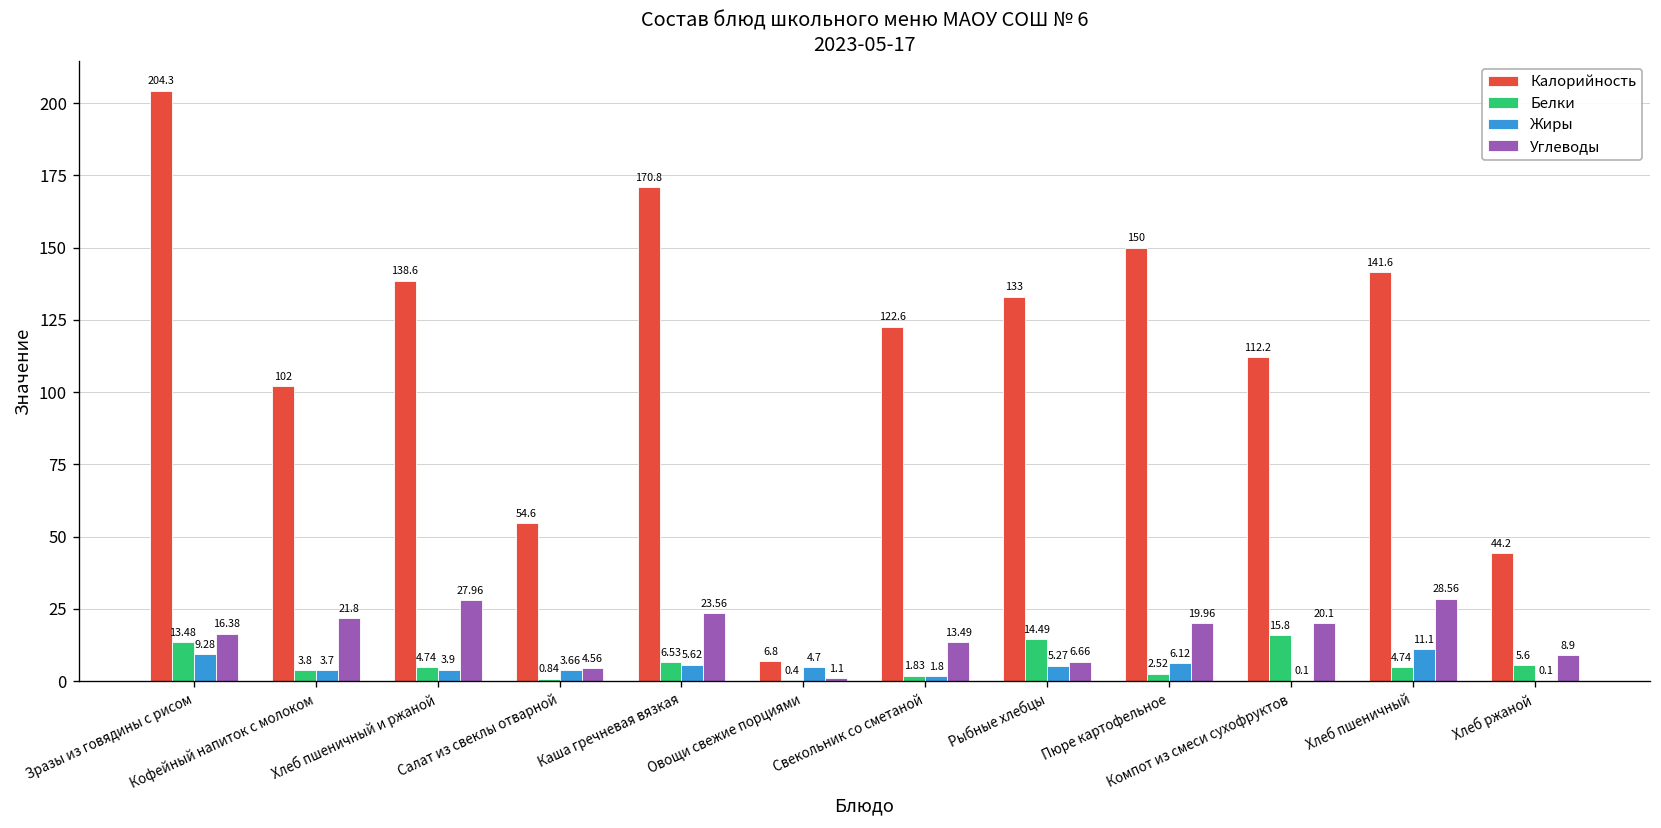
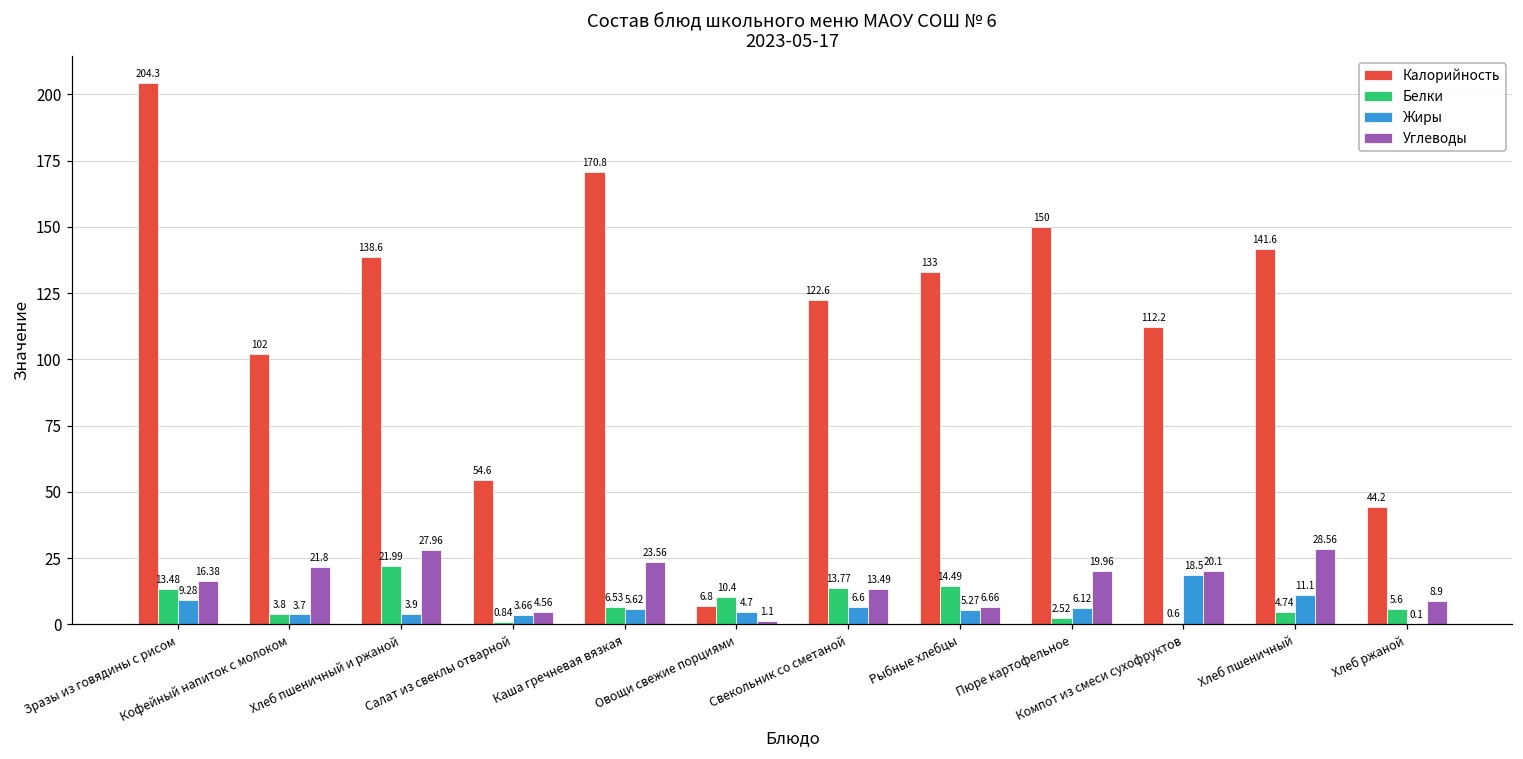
Белки, Хлеб пшеничный и ржаной: 4.74 -> 21.99
Белки, Овощи свежие порциями: 0.4 -> 10.4
Белки, Свекольник со сметаной: 1.83 -> 13.77
Жиры, Свекольник со сметаной: 1.8 -> 6.6
Белки, Компот из смеси сухофруктов: 15.8 -> 0.6
Жиры, Компот из смеси сухофруктов: 0.1 -> 18.5
